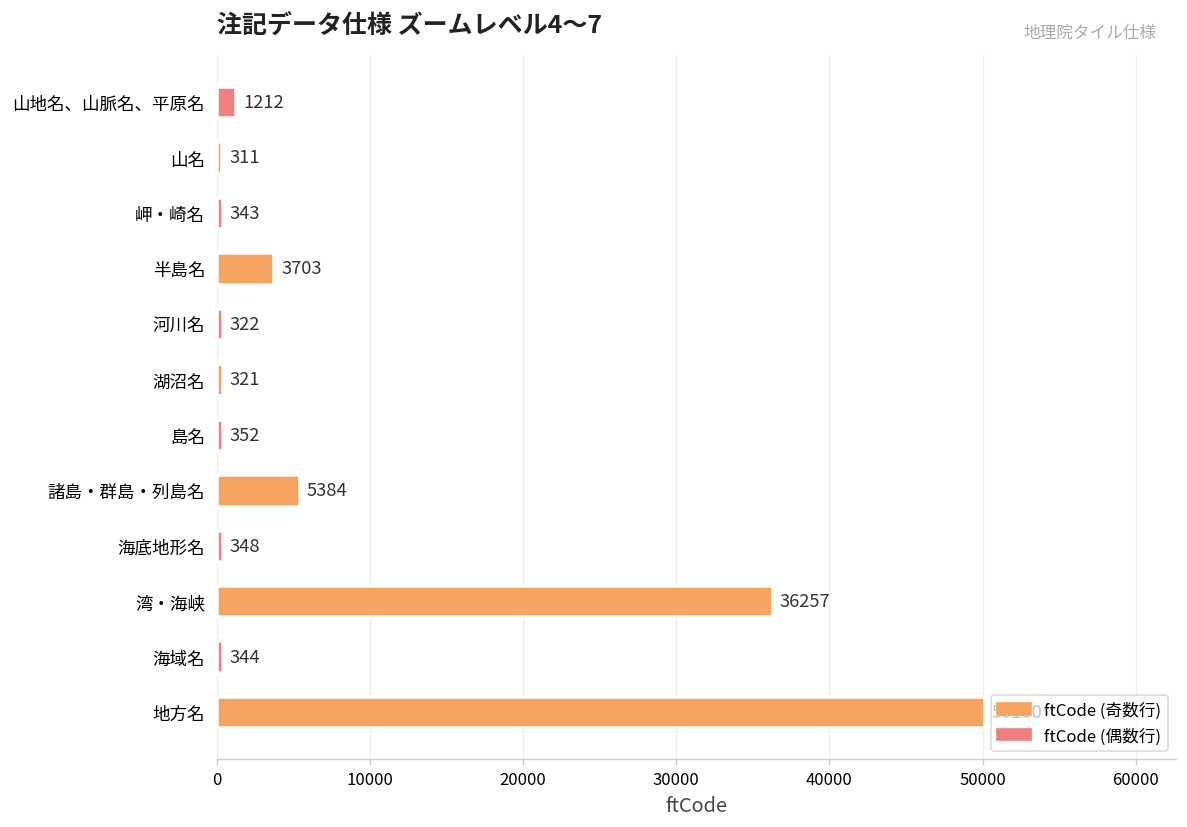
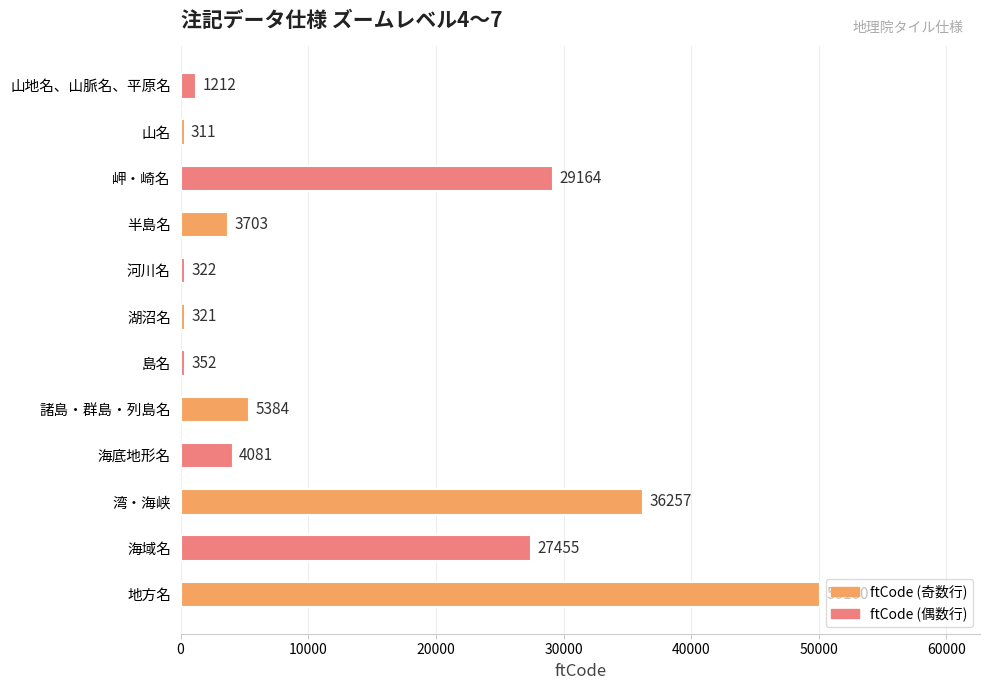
岬・崎名: 343 -> 29164
海底地形名: 348 -> 4081
海域名: 344 -> 27455
